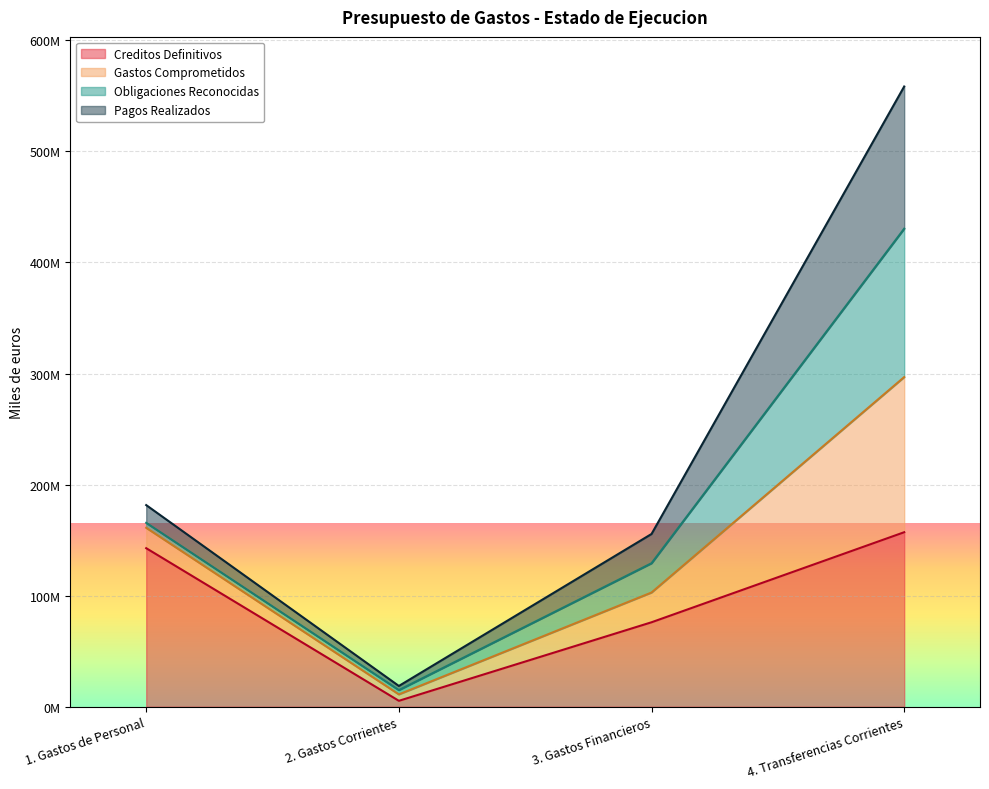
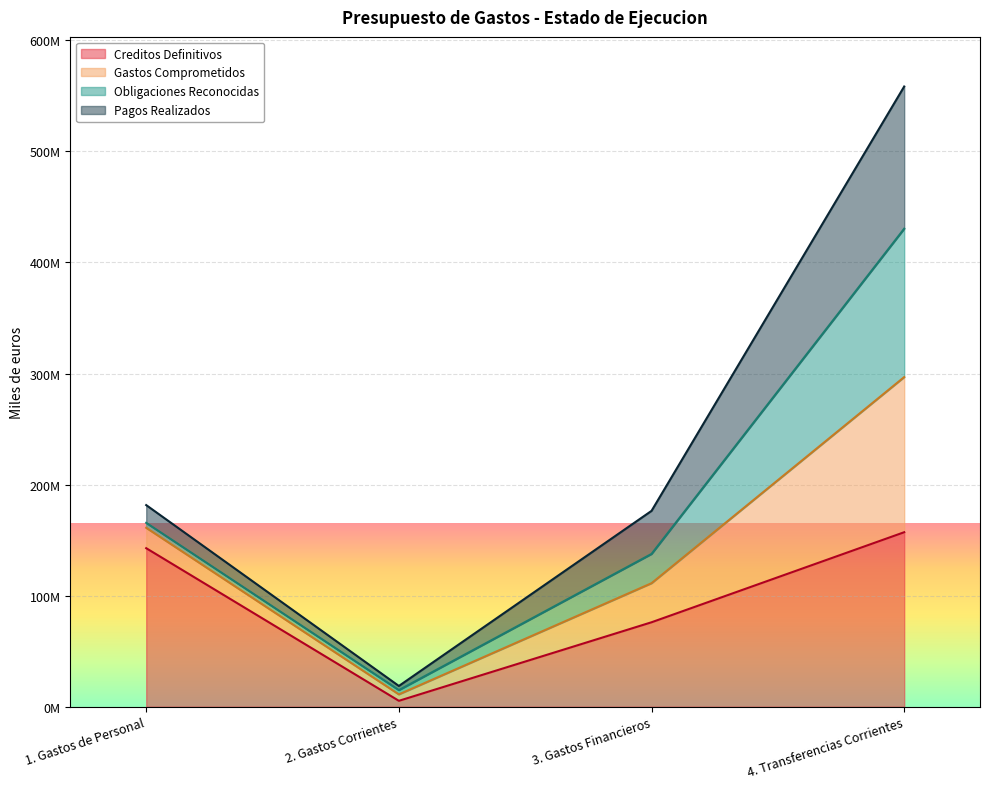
Gastos Comprometidos, 3. Gastos Financieros: 27000000 -> 35000000
Pagos Realizados, 3. Gastos Financieros: 26000000 -> 39000000
